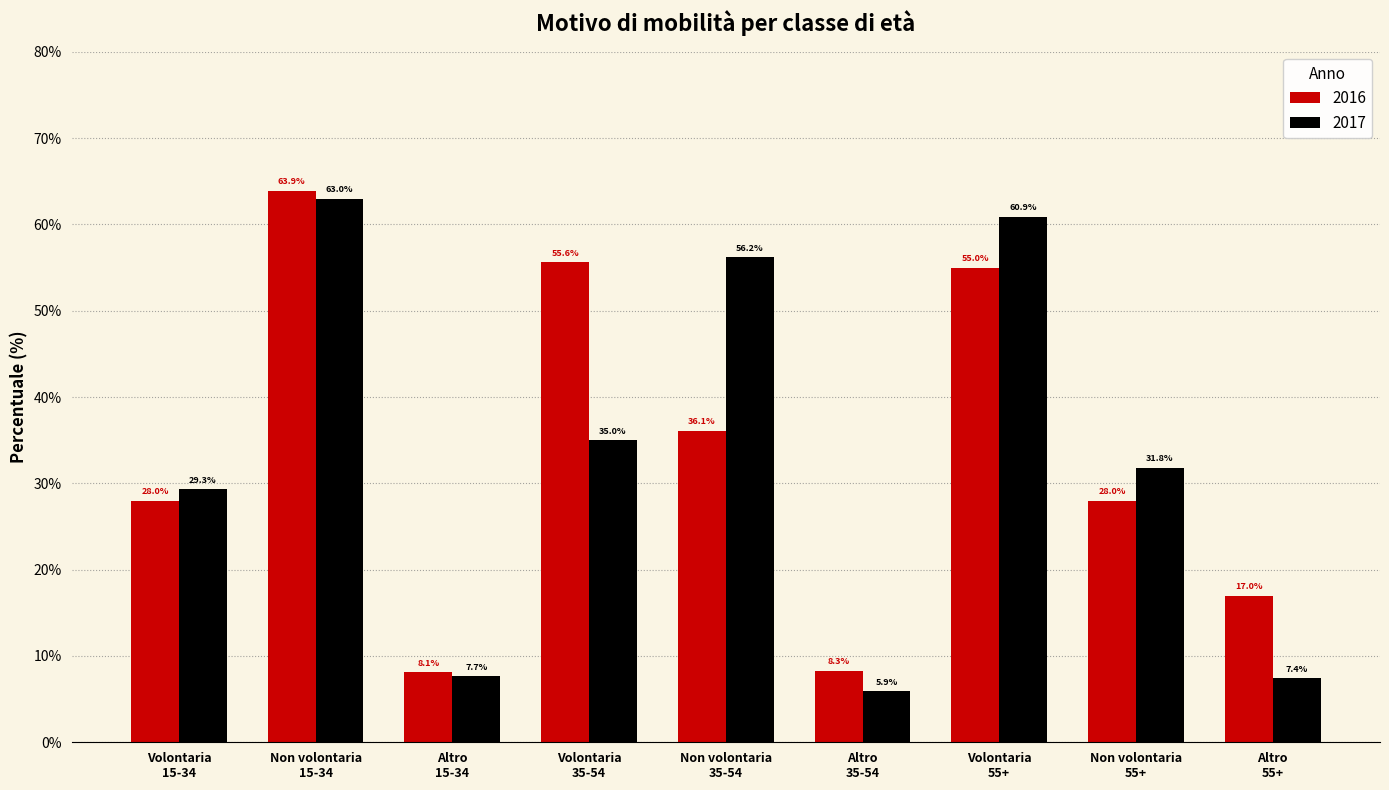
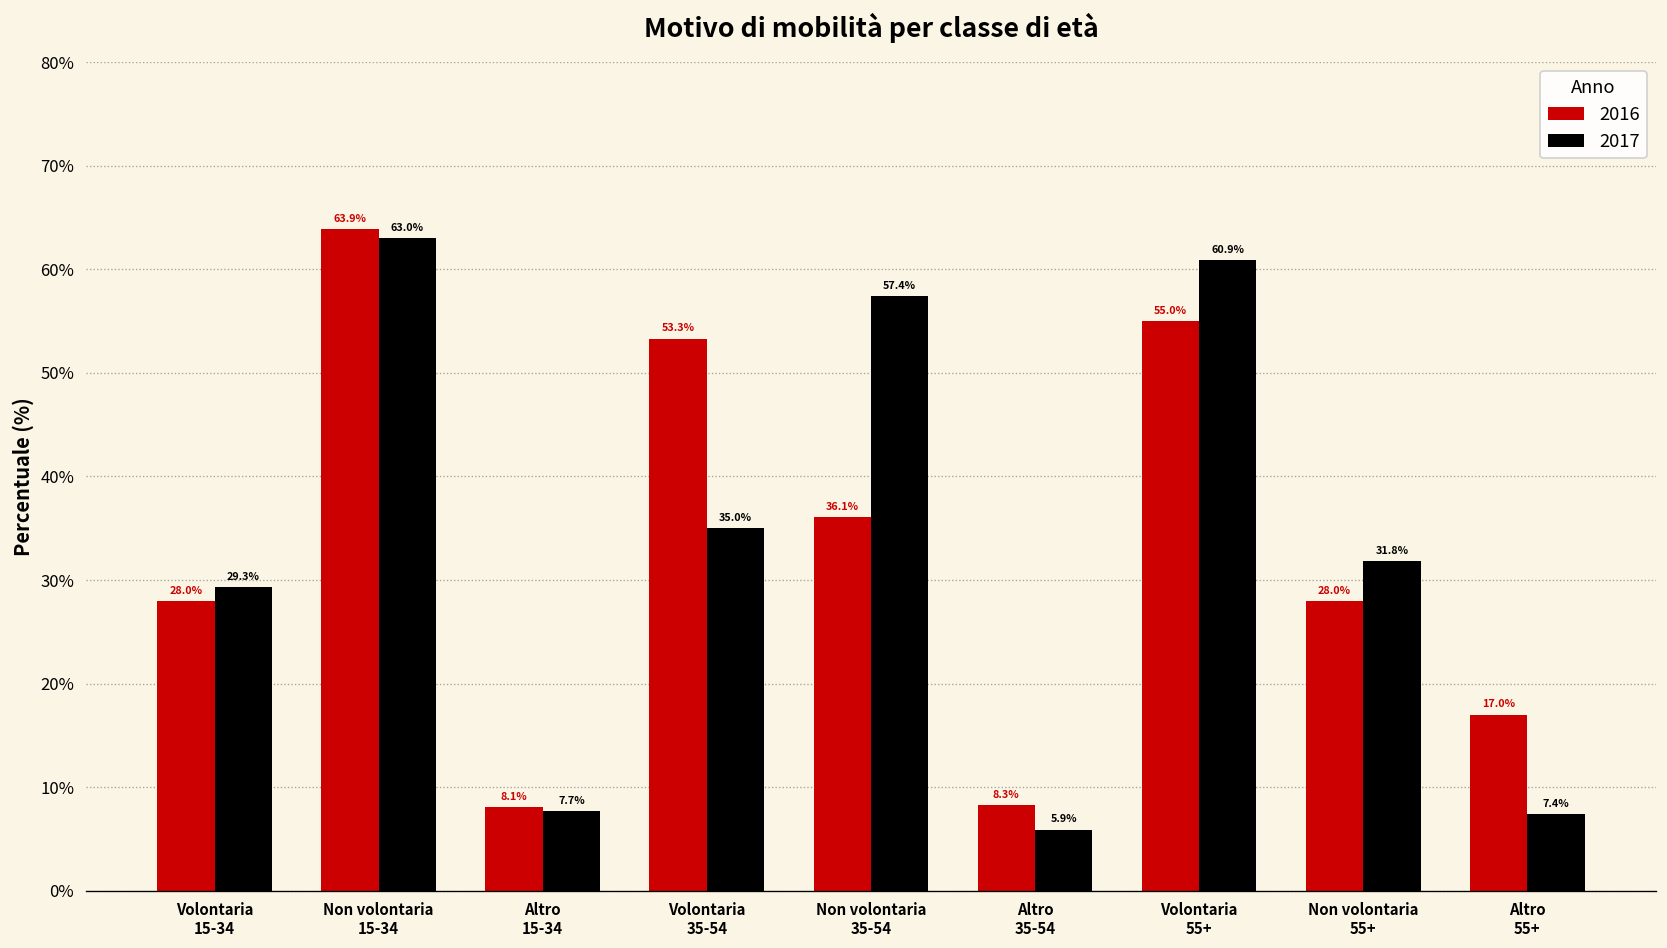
2016, Volontaria 35-54: 55.6% -> 53.3%
2017, Non volontaria 35-54: 56.2% -> 57.4%
